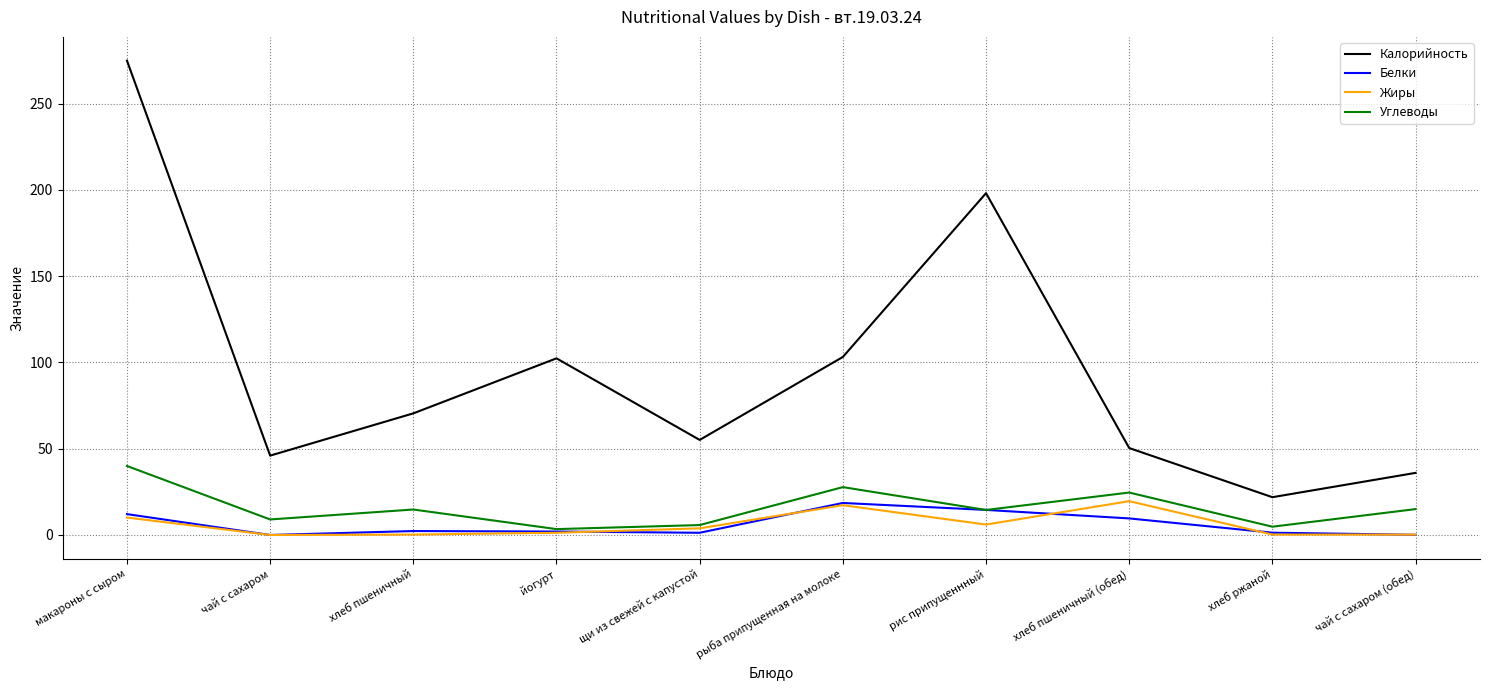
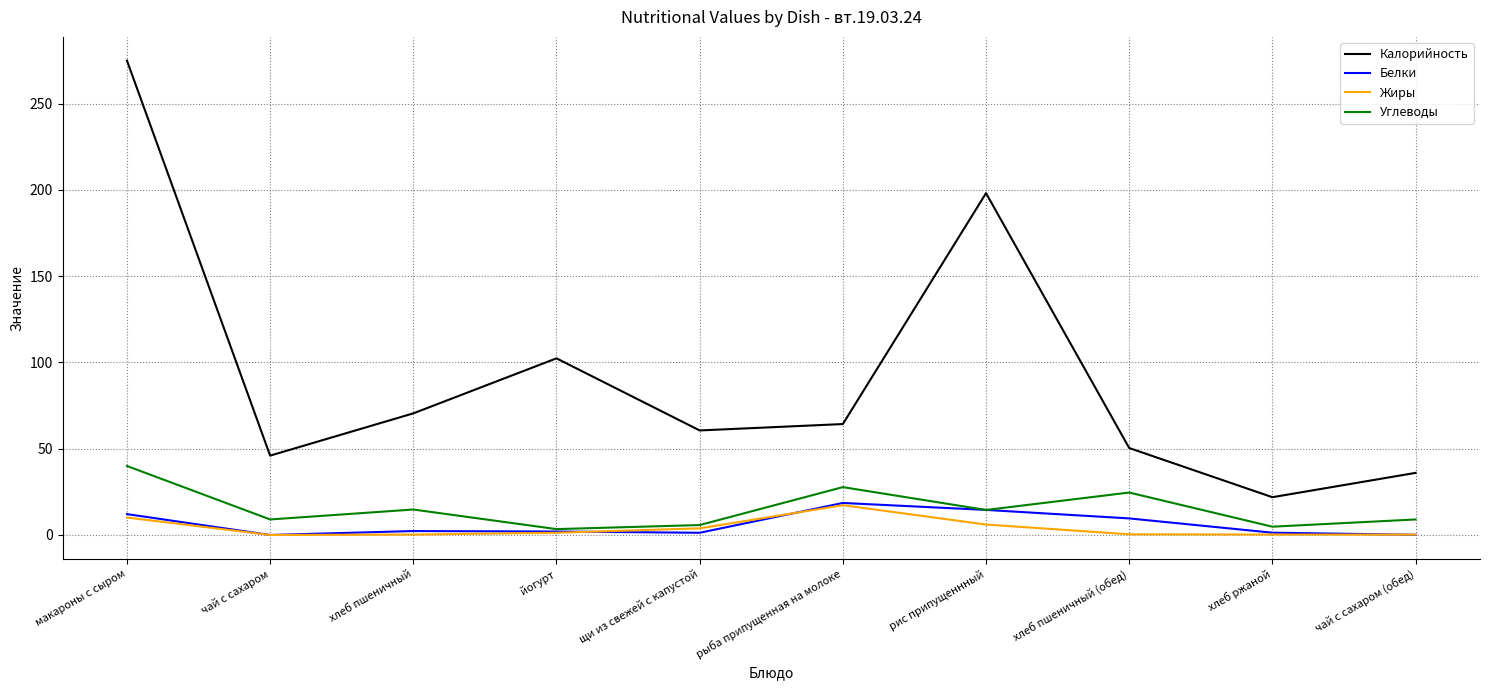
Калорийность, щи из свежей с капустой: 55 -> 61
Калорийность, рыба припущенная на молоке: 103 -> 64
Жиры, хлеб пшеничный (обед): 20 -> 0
Углеводы, чай с сахаром (обед): 15 -> 9
